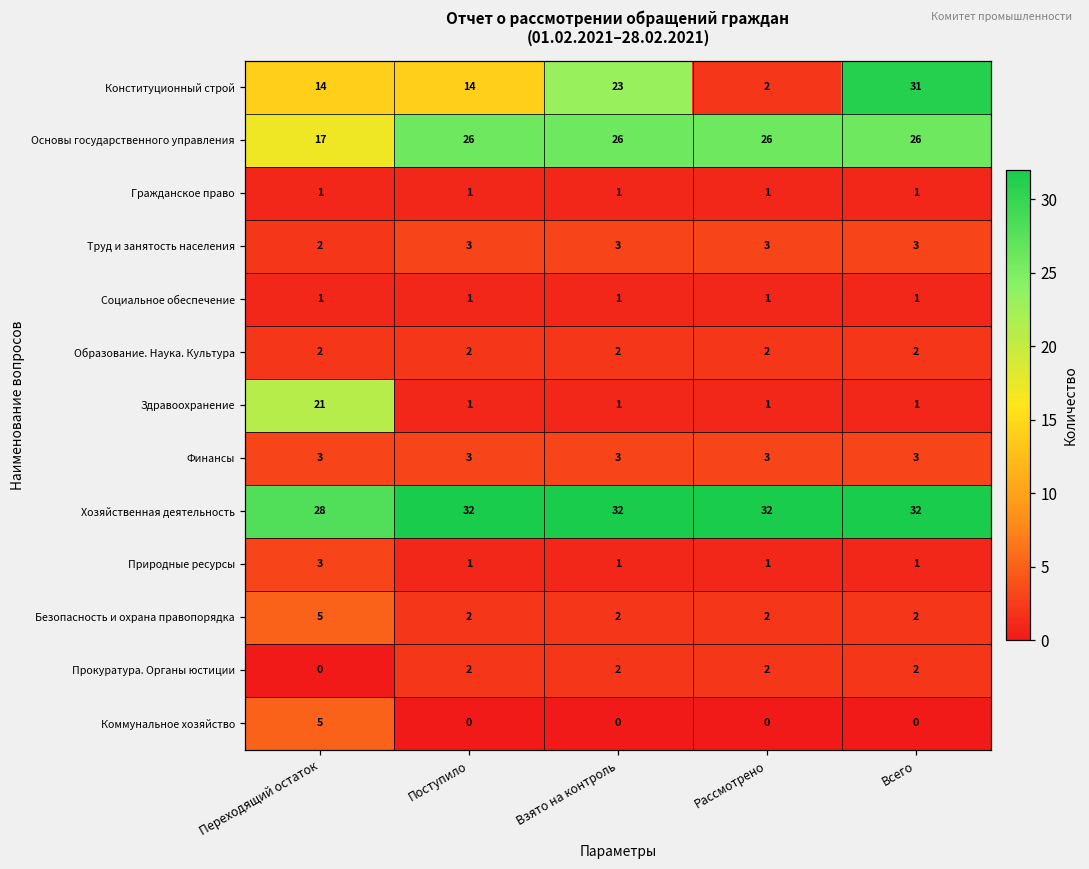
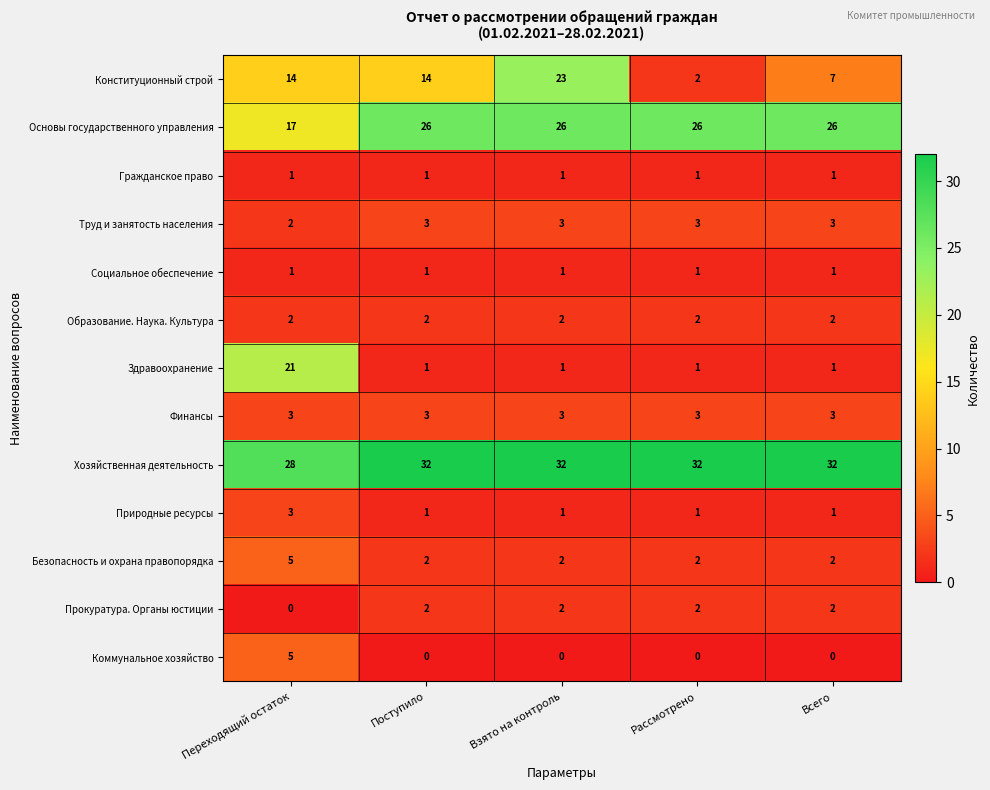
Конституционный строй, Всего: 31 -> 7
